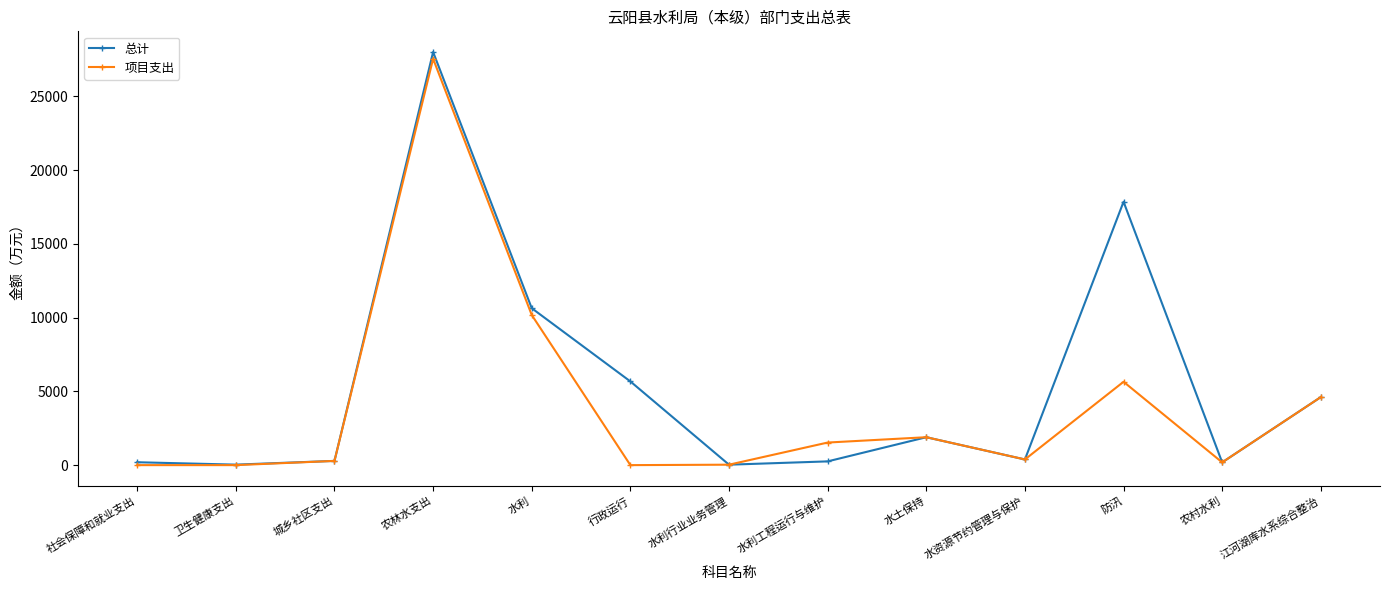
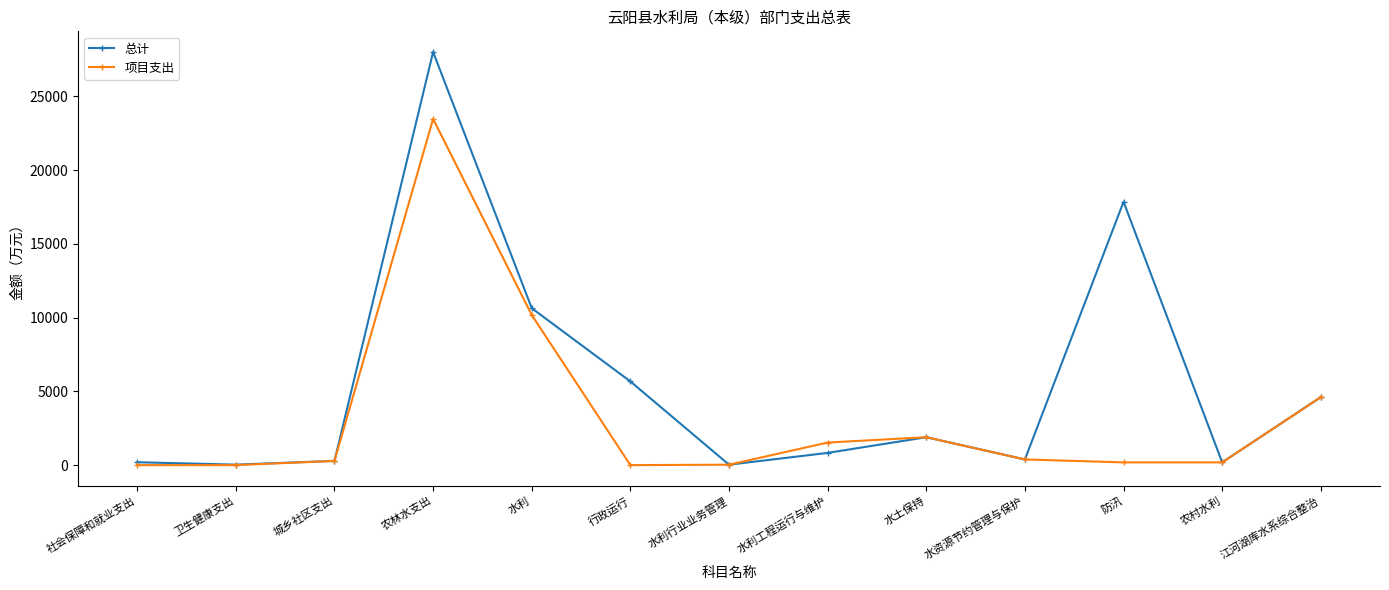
项目支出, 农林水支出: 27500 -> 23500
总计, 水利工程运行与维护: 300 -> 800
项目支出, 防汛: 5600 -> 200
